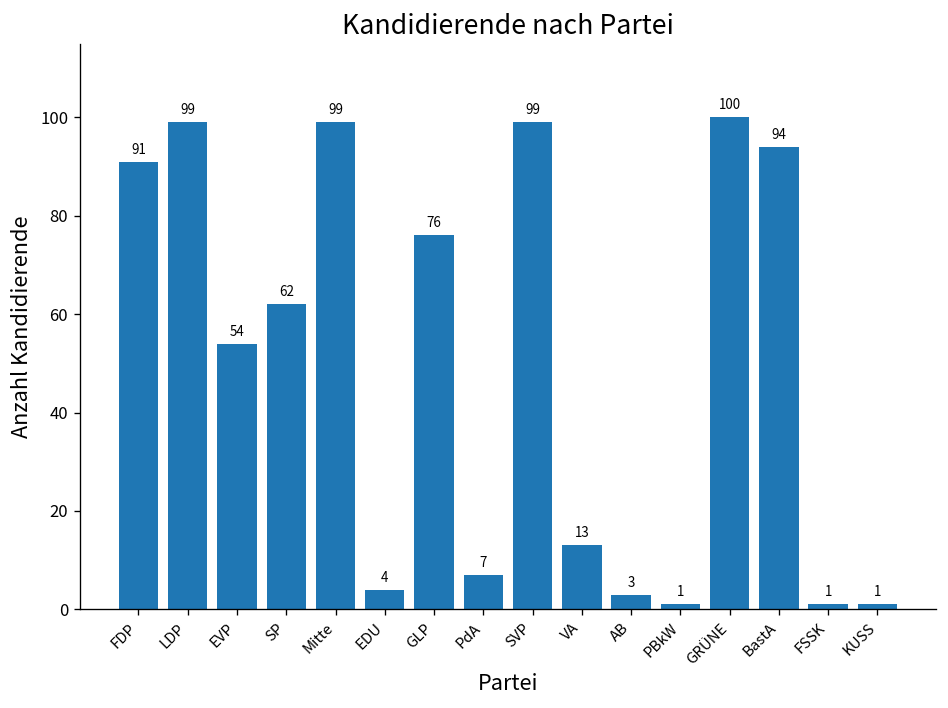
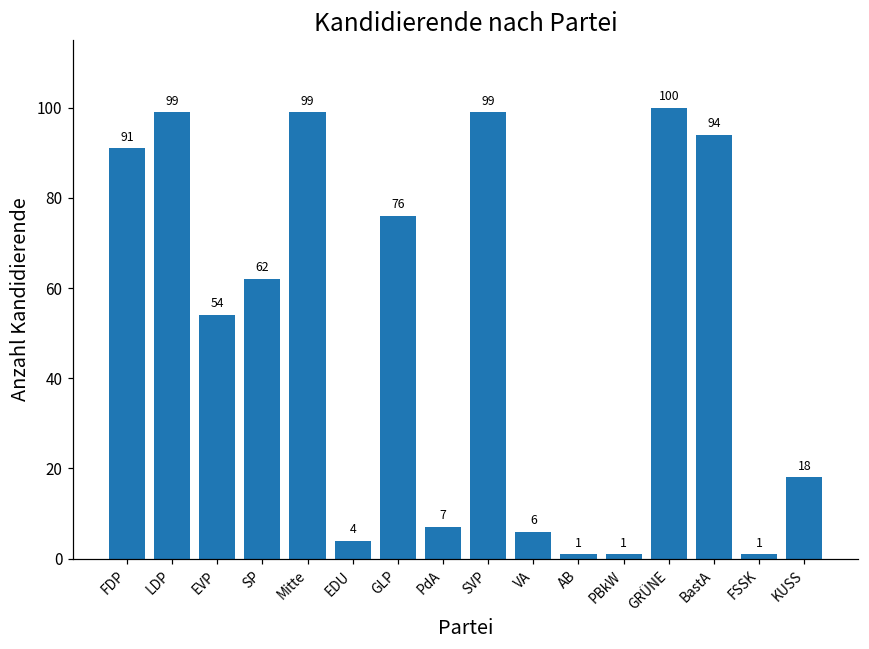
VA: 13 -> 6
AB: 3 -> 1
KUSS: 1 -> 18
